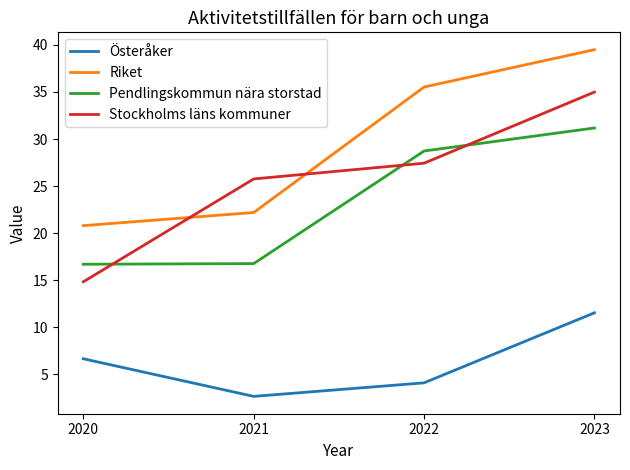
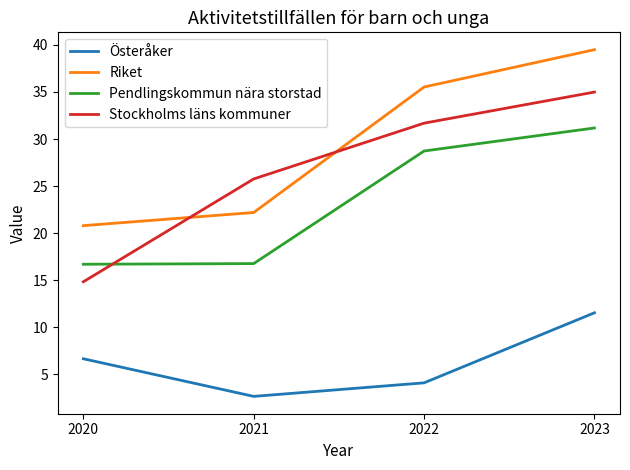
Stockholms läns kommuner, 2022: 27 -> 32
